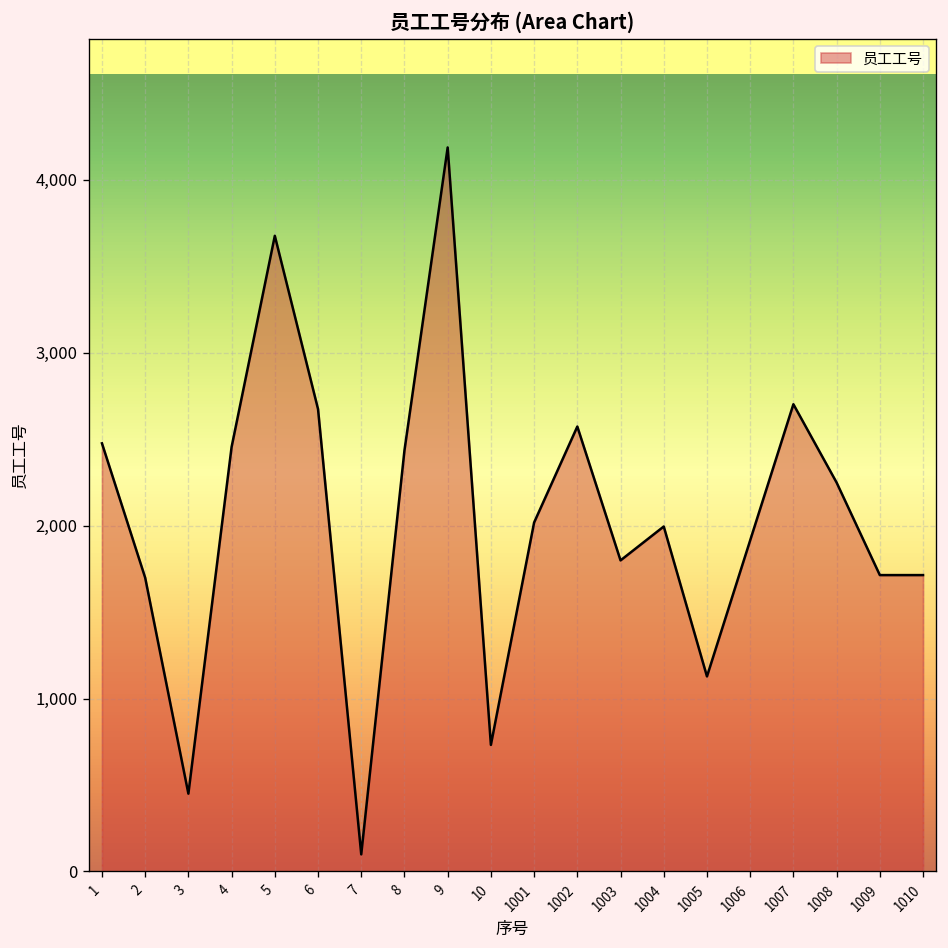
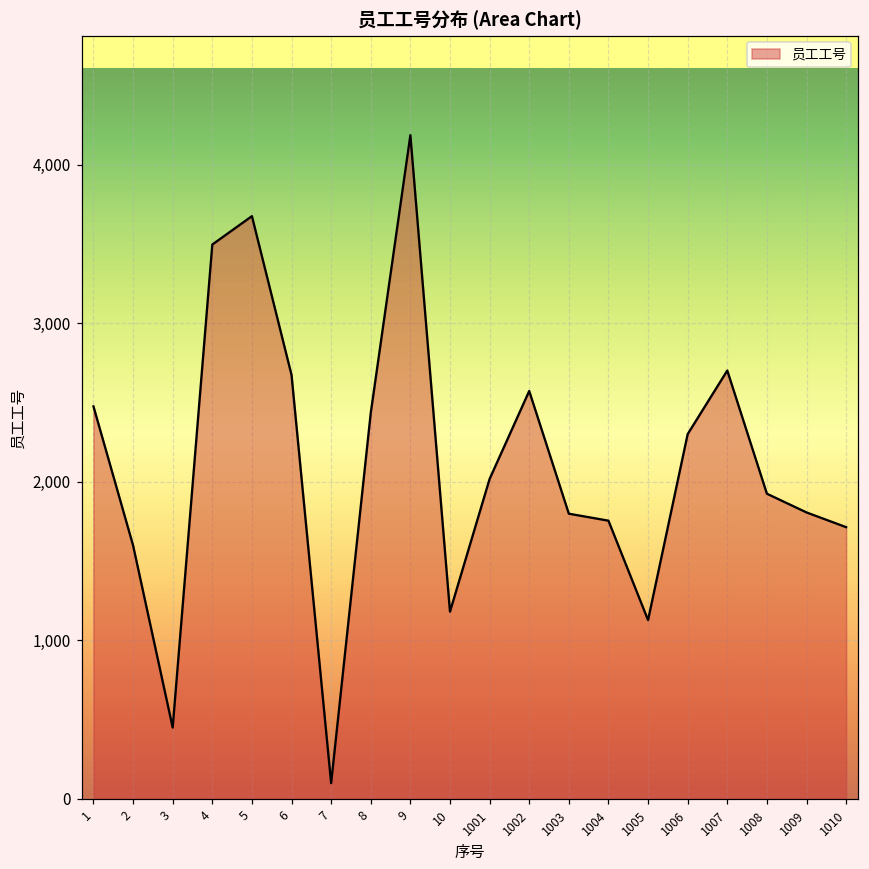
2: 1,700 -> 1,600
4: 2,460 -> 3,500
10: 730 -> 1,180
1004: 2,000 -> 1,760
1006: 1,920 -> 2,300
1008: 2,250 -> 1,930
1009: 1,710 -> 1,810
